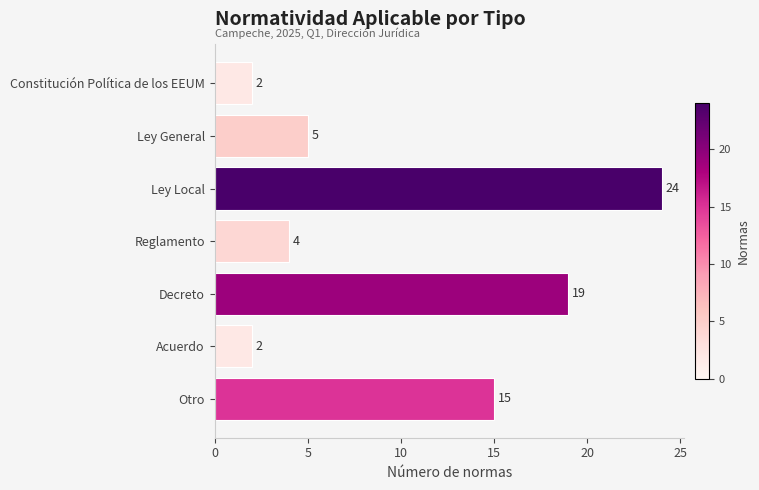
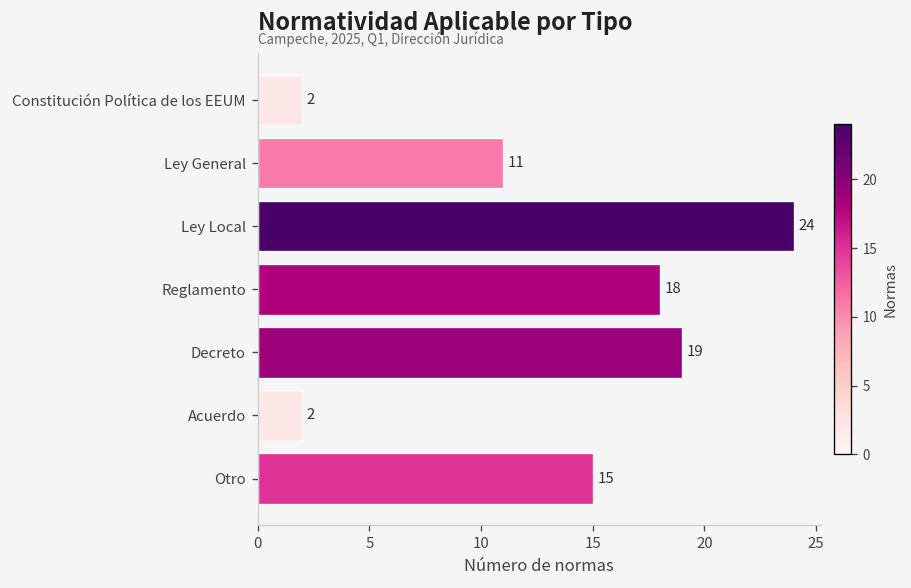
Ley General: 5 -> 11
Reglamento: 4 -> 18
